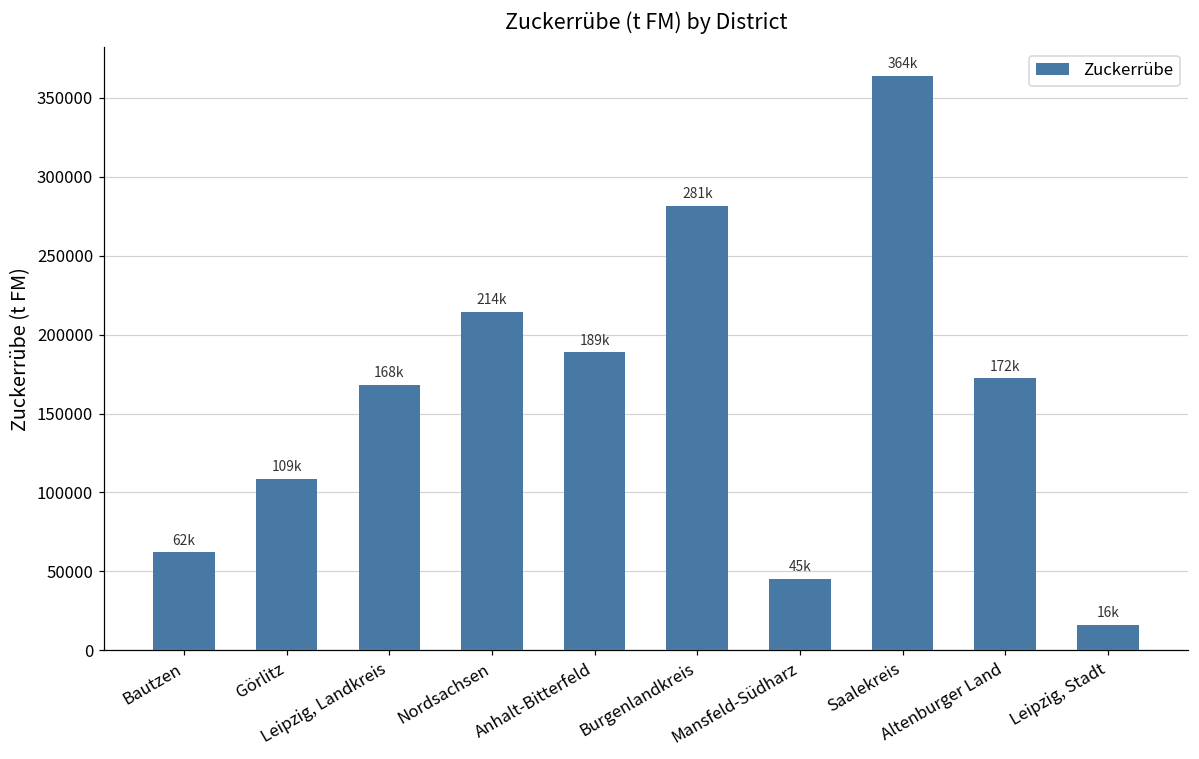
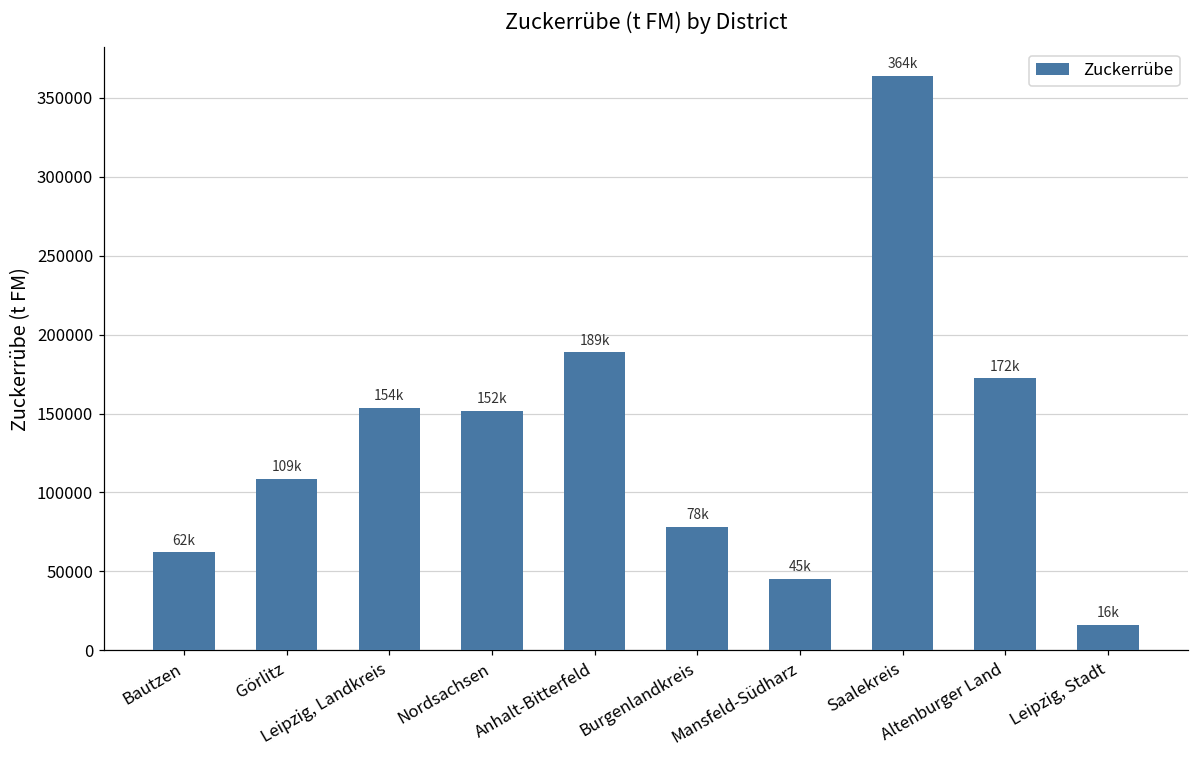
Leipzig, Landkreis: 168k -> 154k
Nordsachsen: 214k -> 152k
Burgenlandkreis: 281k -> 78k
